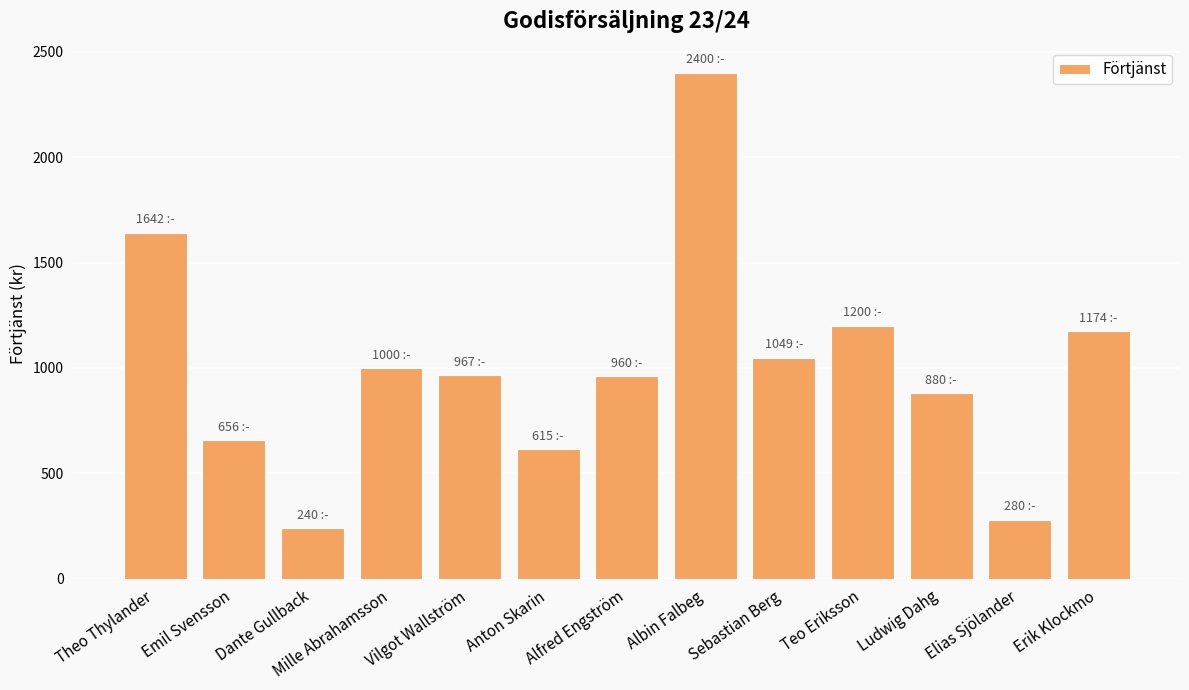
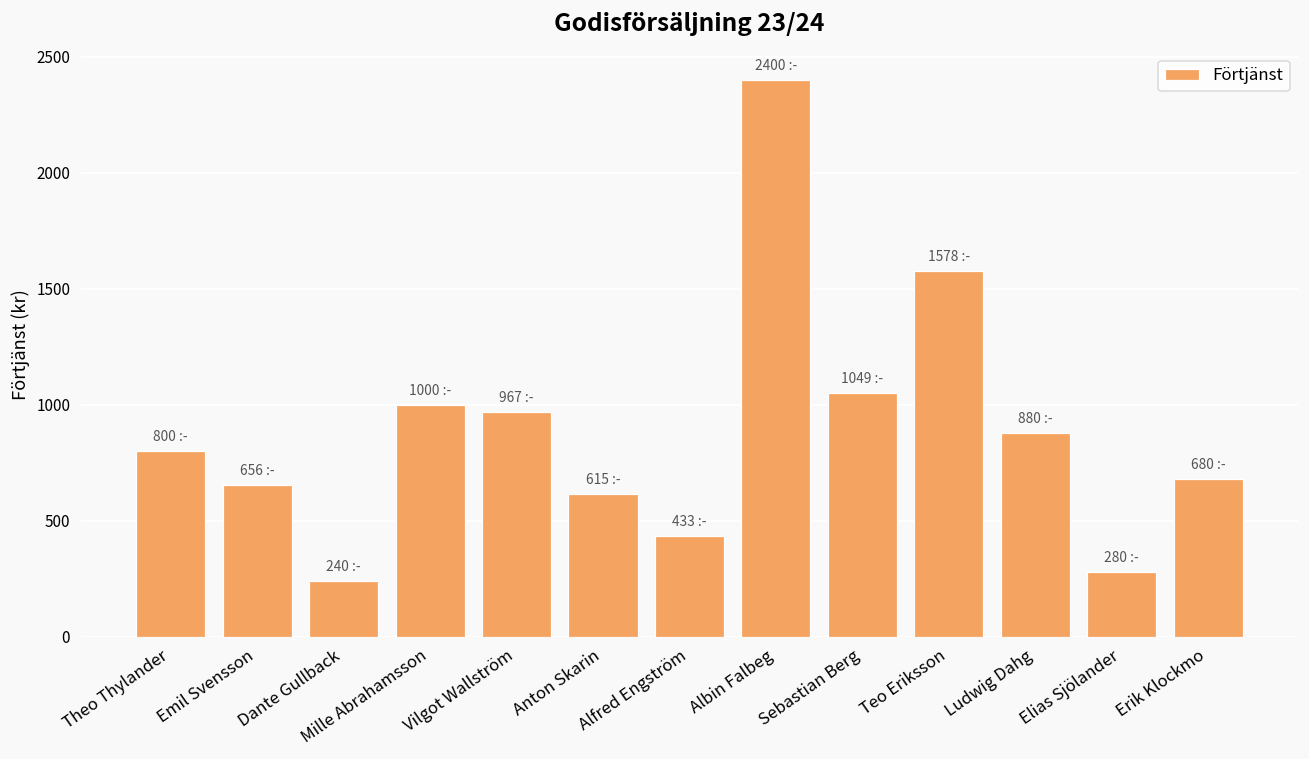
Theo Thylander: 1642 -> 800
Alfred Engström: 960 -> 433
Teo Eriksson: 1200 -> 1578
Erik Klockmo: 1174 -> 680
